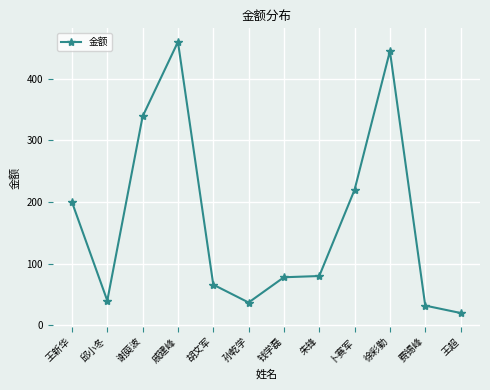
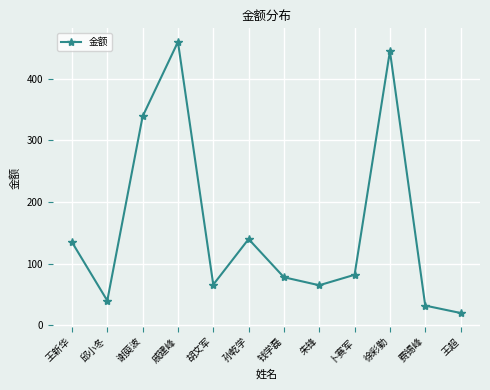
王新华: 200 -> 140
孙乾学: 40 -> 140
朱锋: 80 -> 70
卜赛军: 220 -> 80
